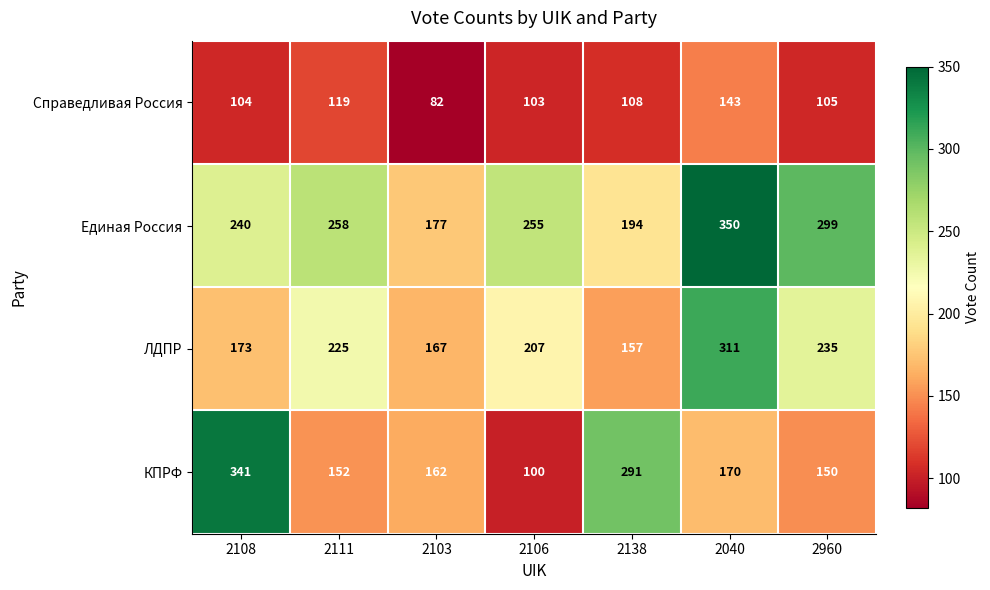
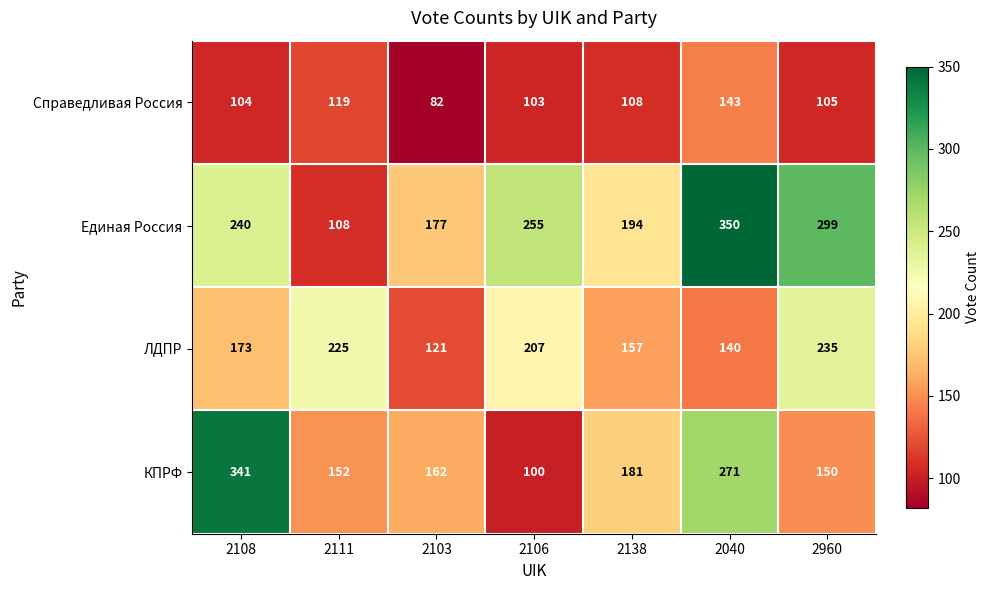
Единая Россия, 2111: 258 -> 108
ЛДПР, 2103: 167 -> 121
ЛДПР, 2040: 311 -> 140
КПРФ, 2138: 291 -> 181
КПРФ, 2040: 170 -> 271
